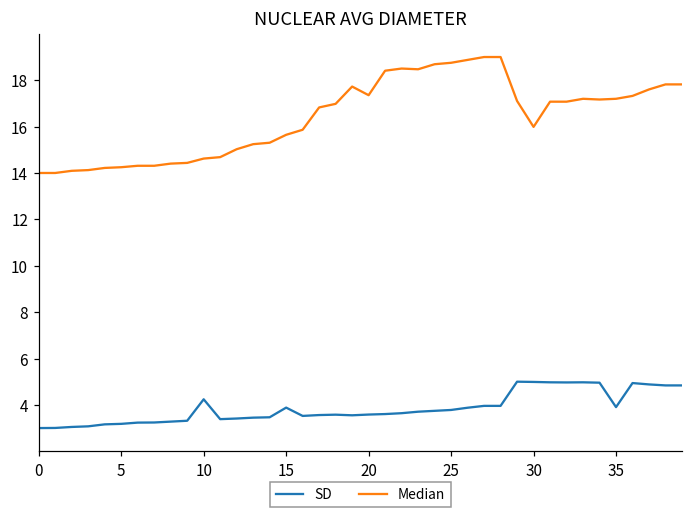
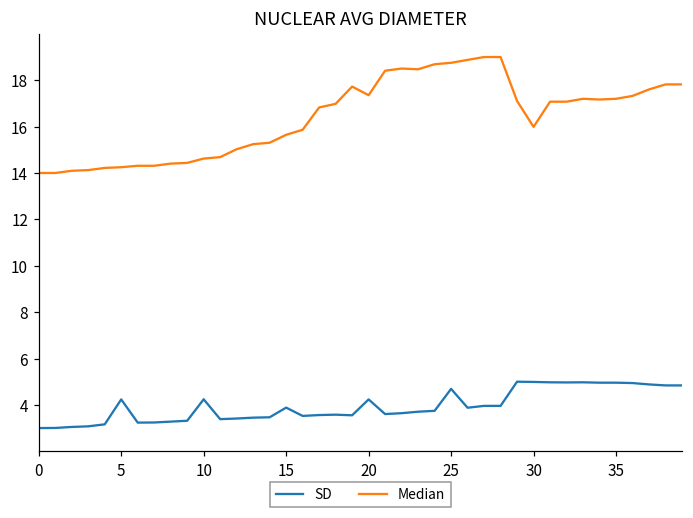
SD, 5: 3.2 -> 4.2
SD, 20: 3.6 -> 4.2
SD, 25: 3.8 -> 4.7
SD, 35: 3.9 -> 5.0
